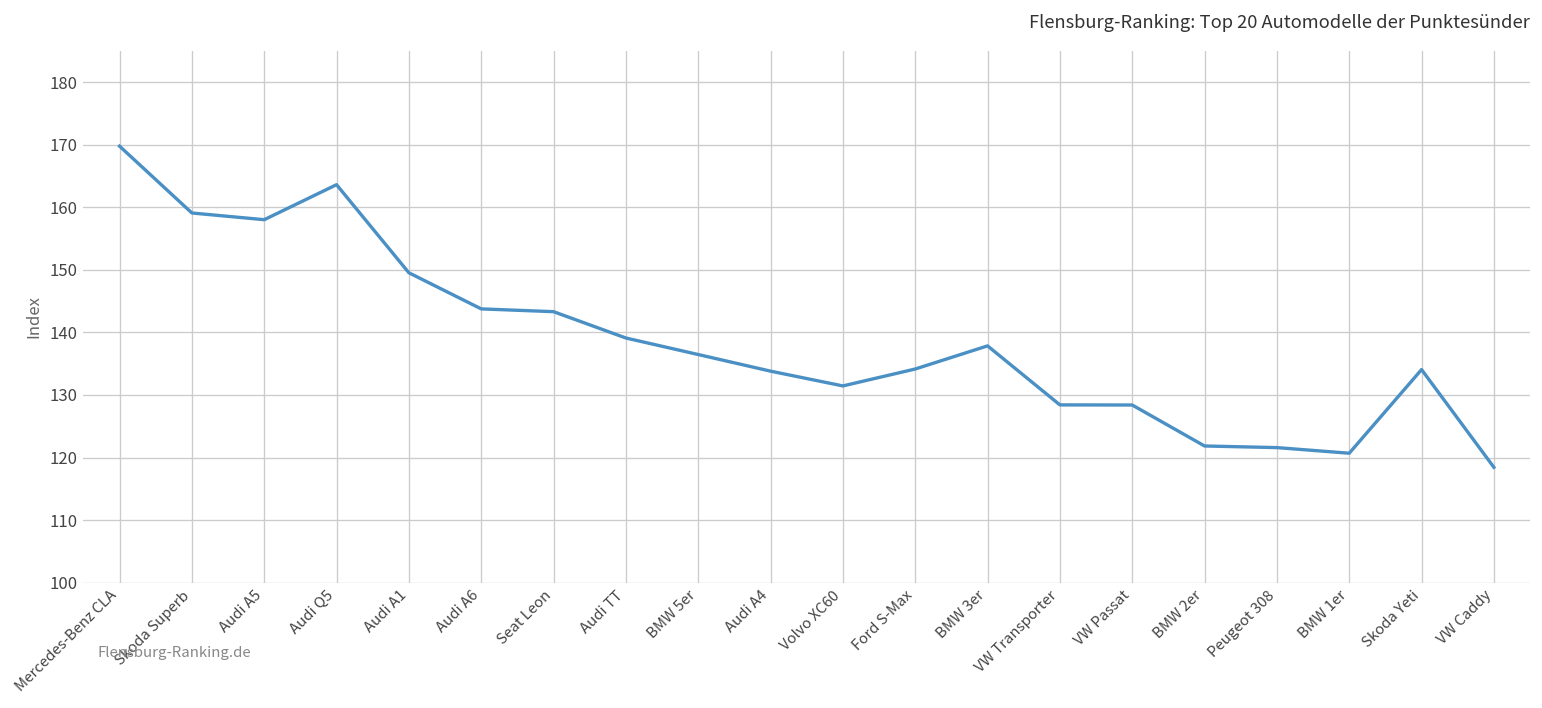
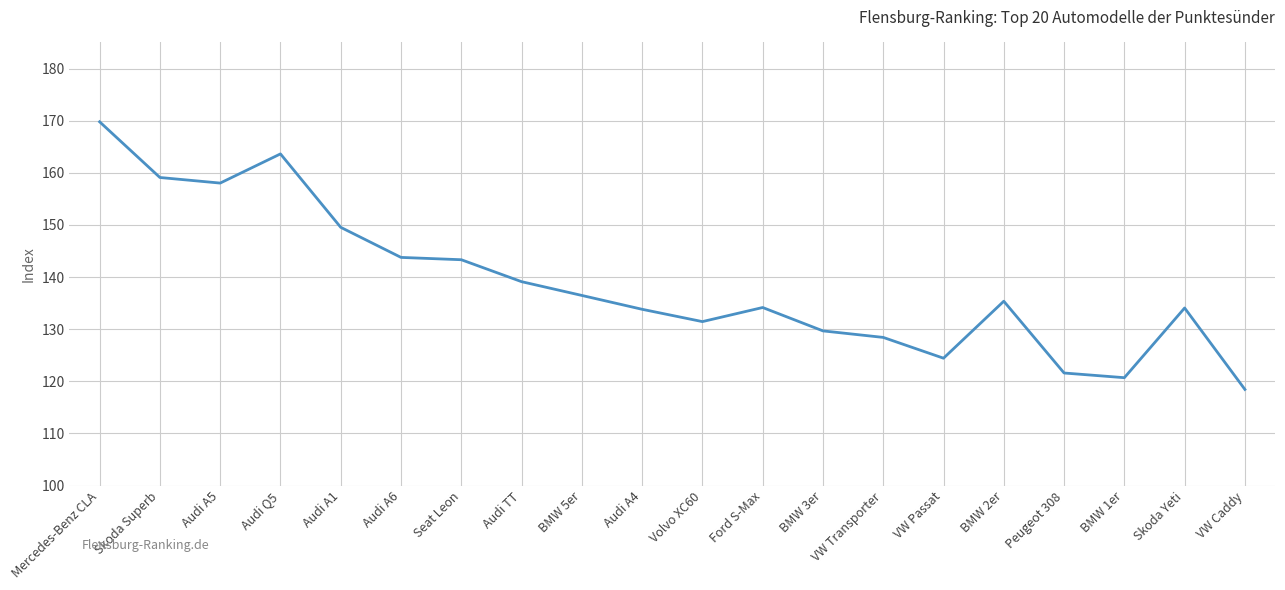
BMW 3er: 138 -> 130
VW Passat: 128 -> 124
BMW 2er: 122 -> 135
